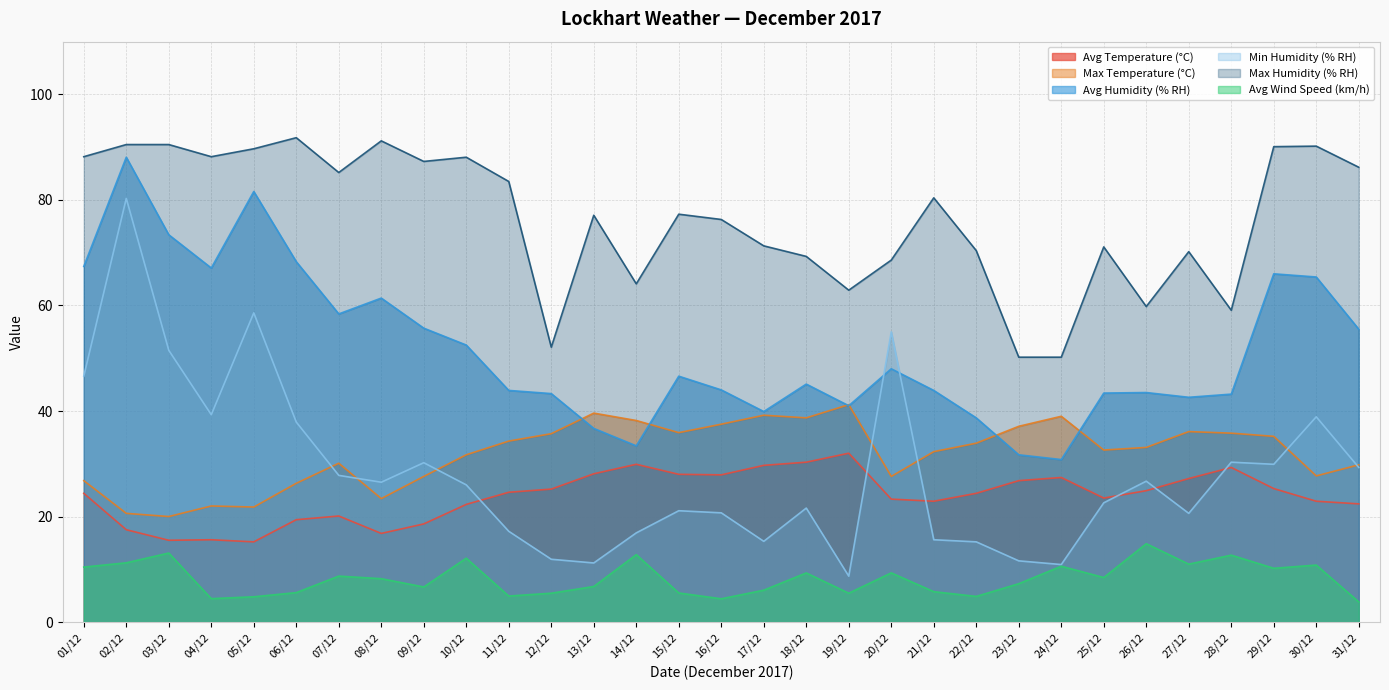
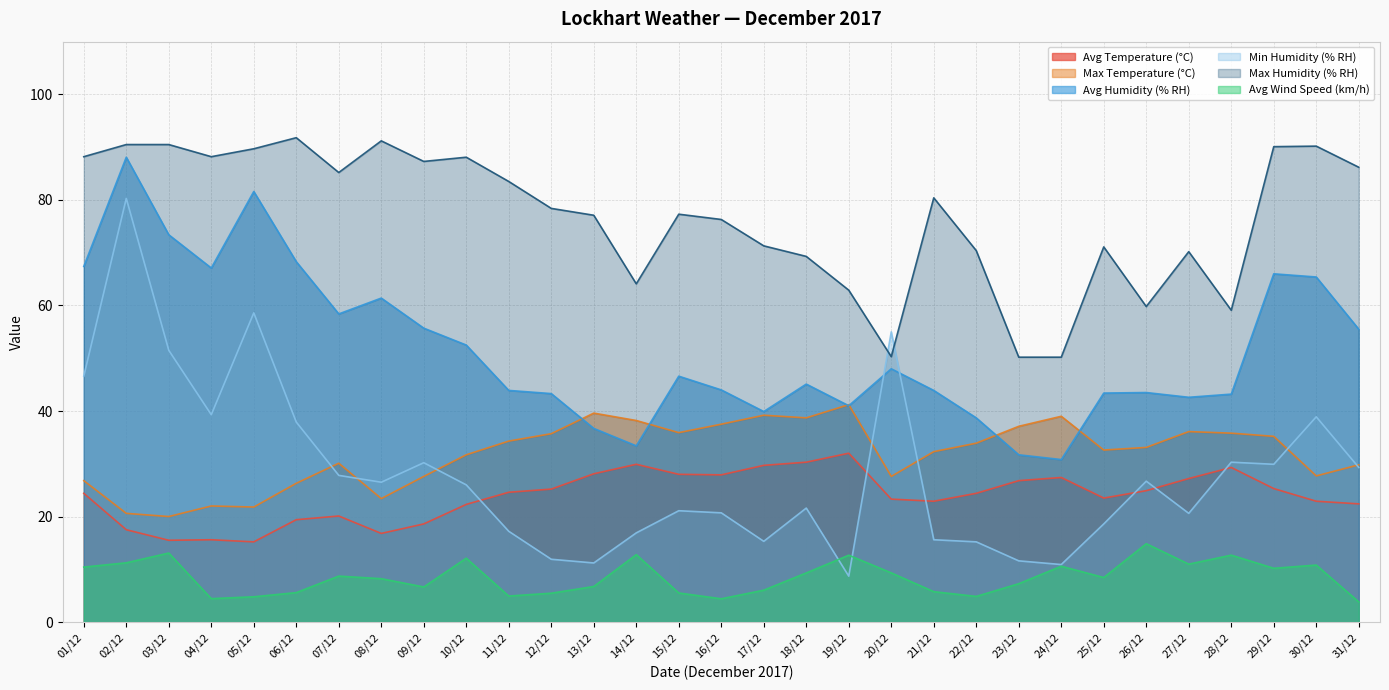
Max Humidity (% RH), 12/12: 52 -> 78
Avg Wind Speed (km/h), 19/12: 5 -> 13
Max Humidity (% RH), 20/12: 69 -> 50
Min Humidity (% RH), 25/12: 23 -> 19
